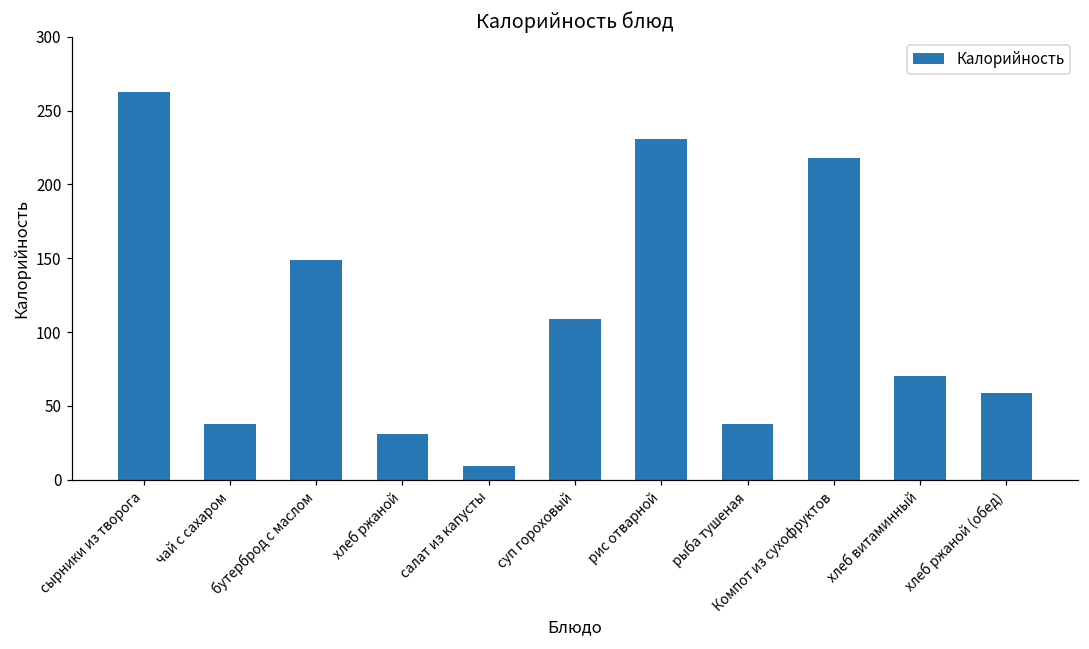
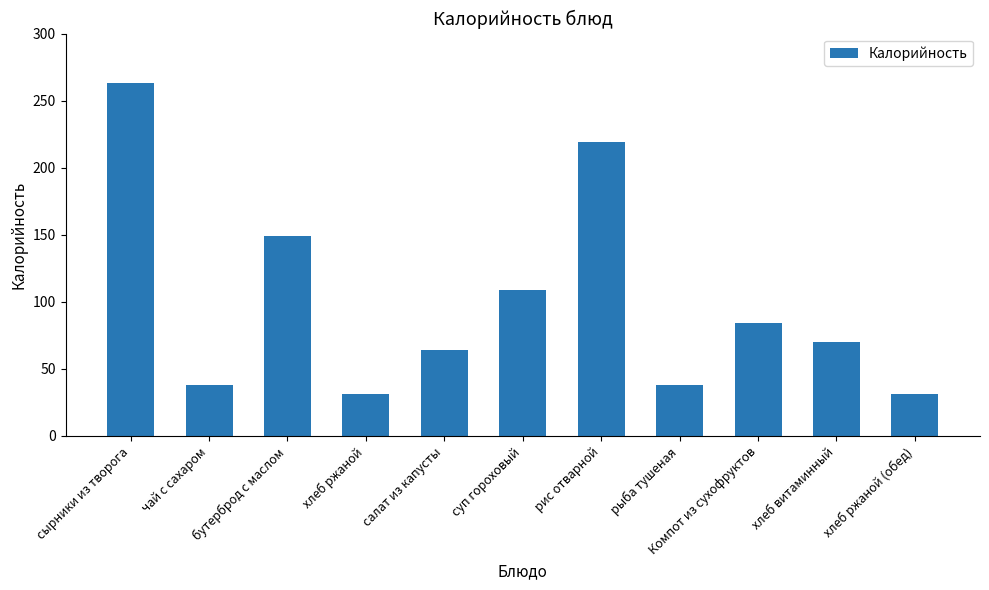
салат из капусты: 9 -> 64
рис отварной: 231 -> 219
Компот из сухофруктов: 218 -> 84
хлеб ржаной (обед): 59 -> 31
